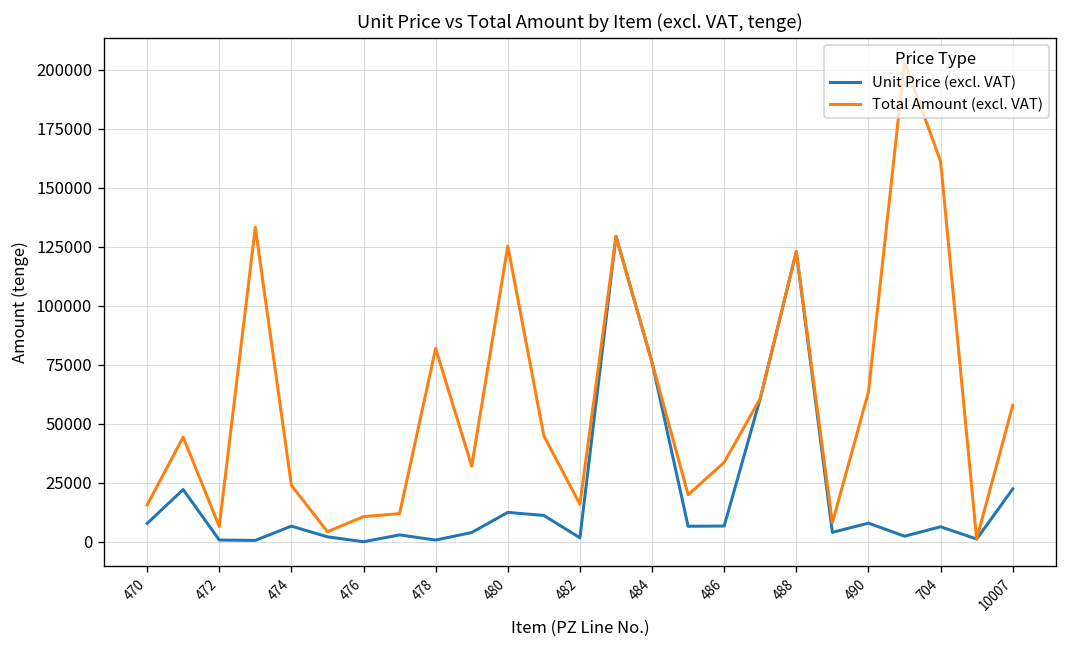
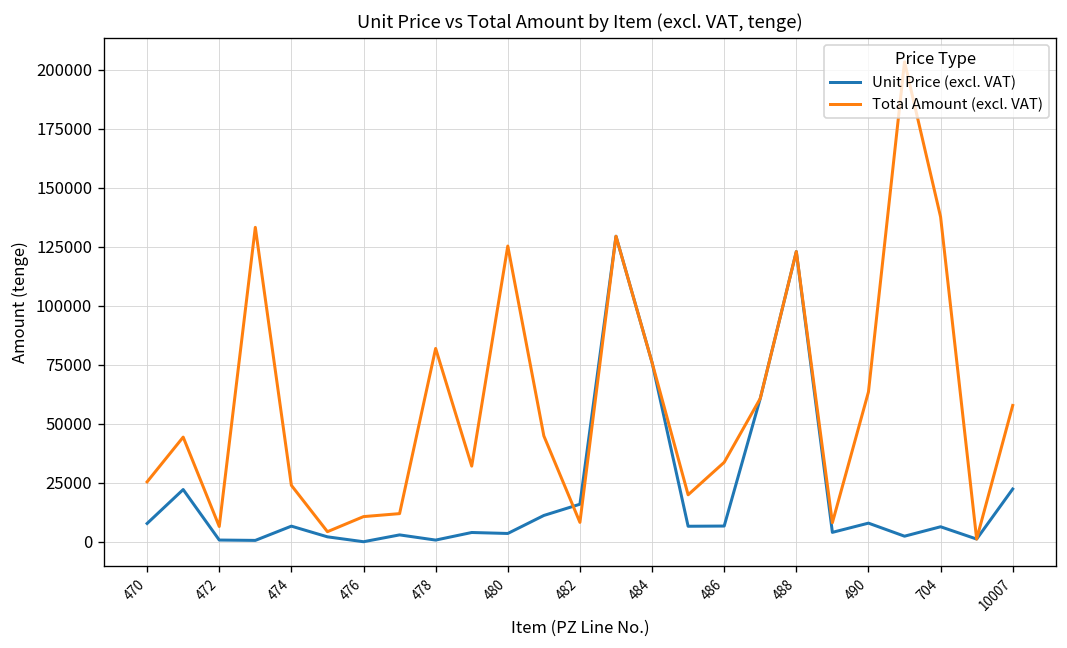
Total Amount (excl. VAT), 470: 16000 -> 25000
Unit Price (excl. VAT), 480: 13000 -> 4000
Unit Price (excl. VAT), 482: 2000 -> 16000
Total Amount (excl. VAT), 482: 16000 -> 8000
Total Amount (excl. VAT), 704: 161000 -> 138000
